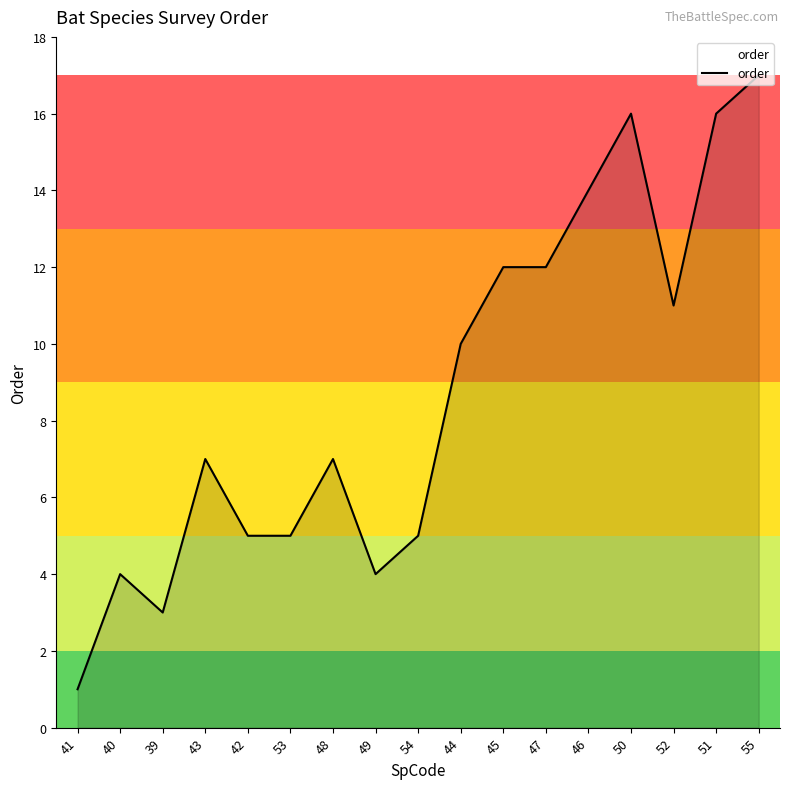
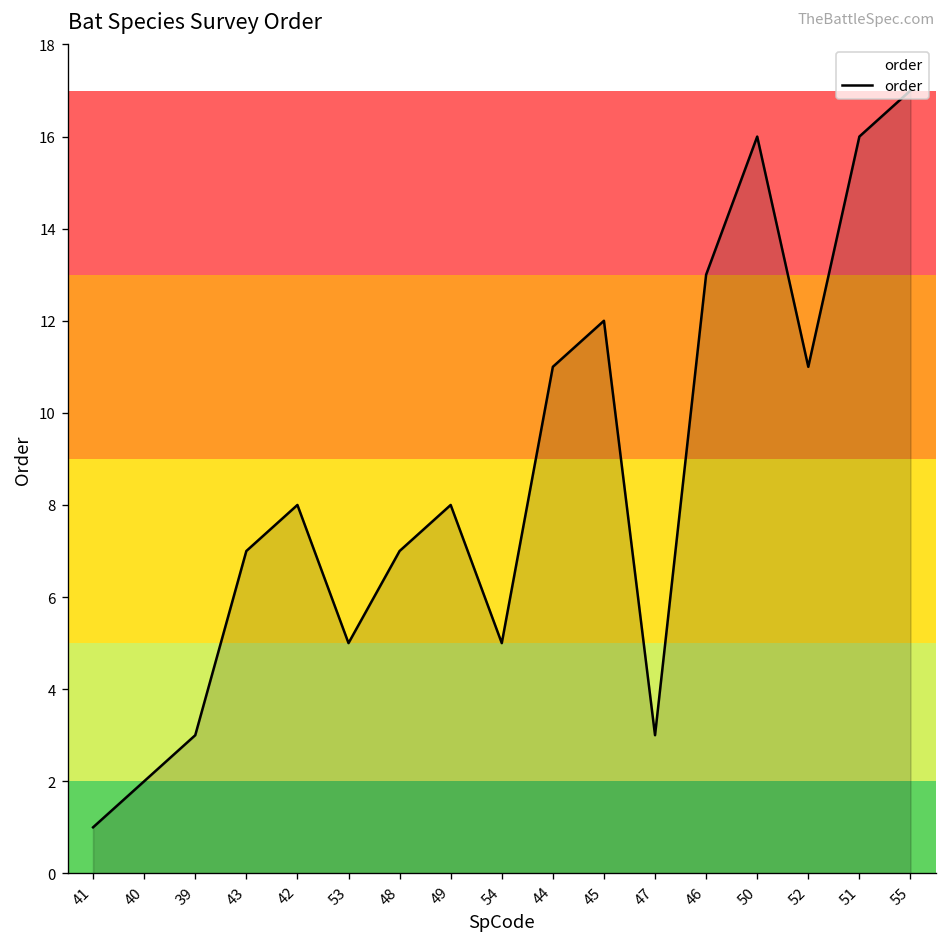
40: 4 -> 2
42: 5 -> 8
49: 4 -> 8
44: 10 -> 11
47: 12 -> 3
46: 14 -> 13
